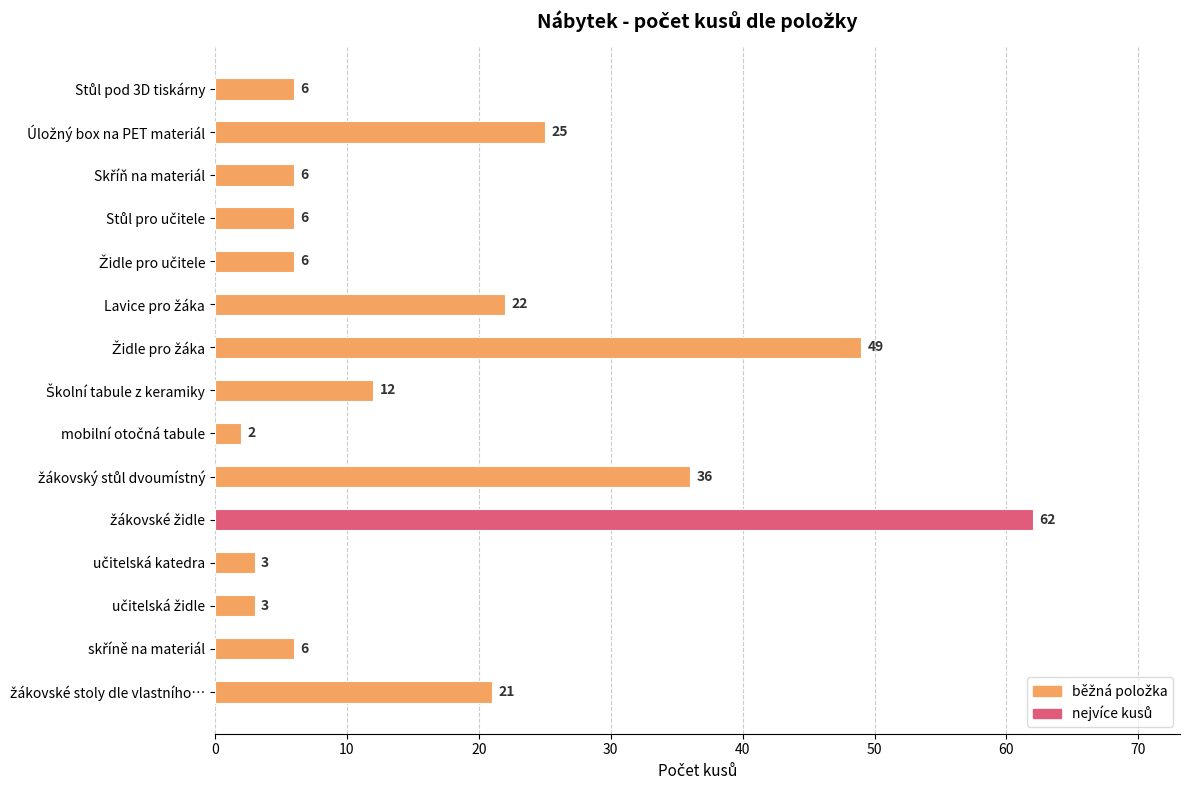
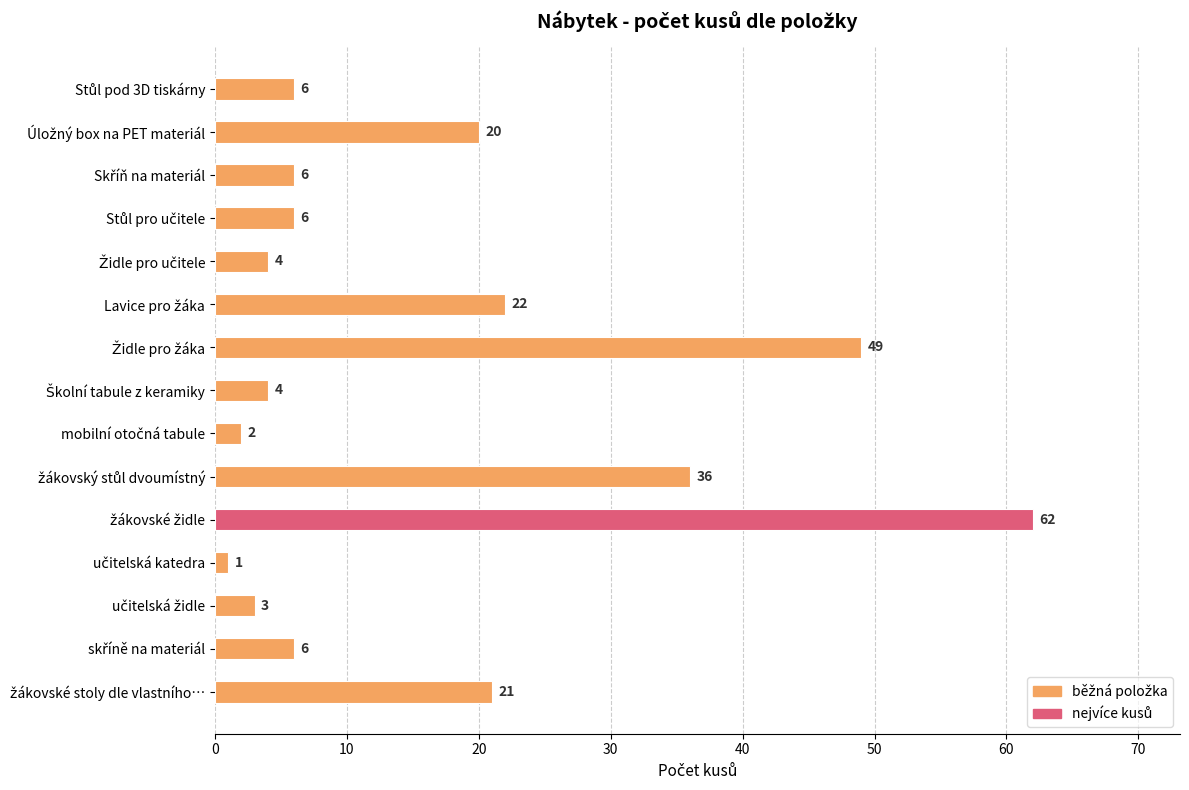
Úložný box na PET materiál: 25 -> 20
Židle pro učitele: 6 -> 4
Školní tabule z keramiky: 12 -> 4
učitelská katedra: 3 -> 1
